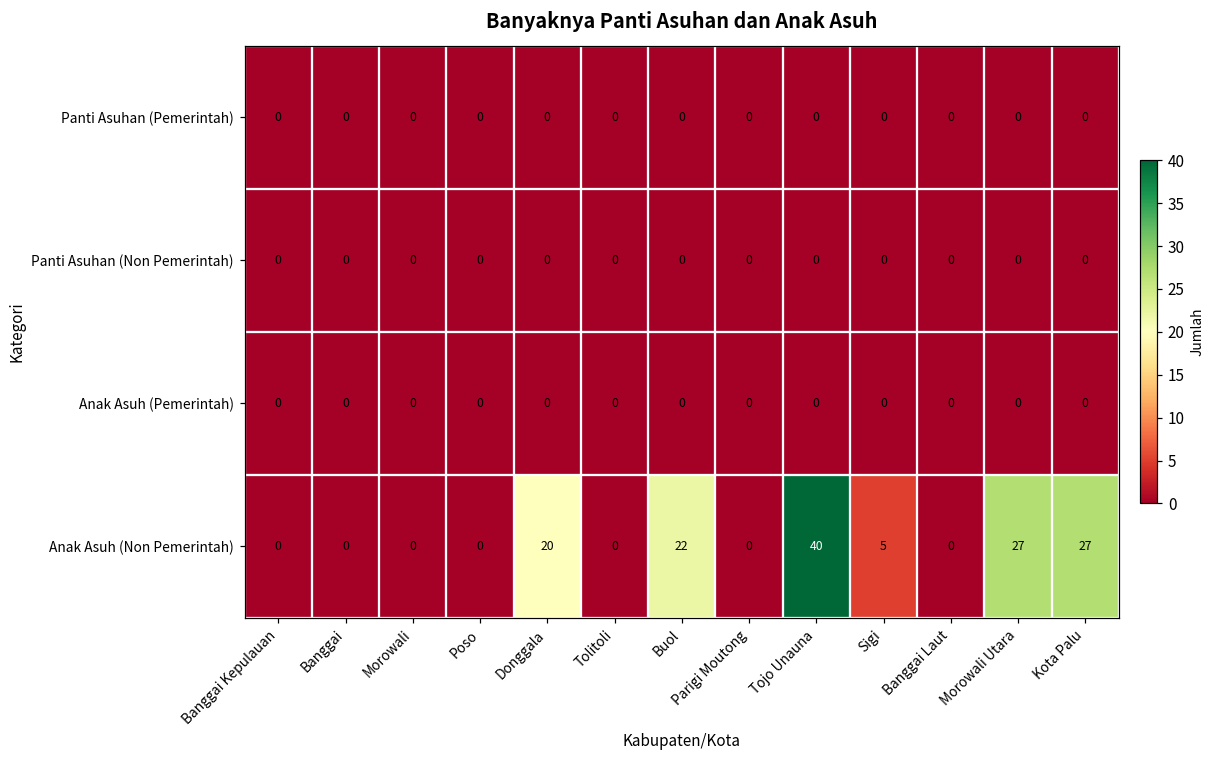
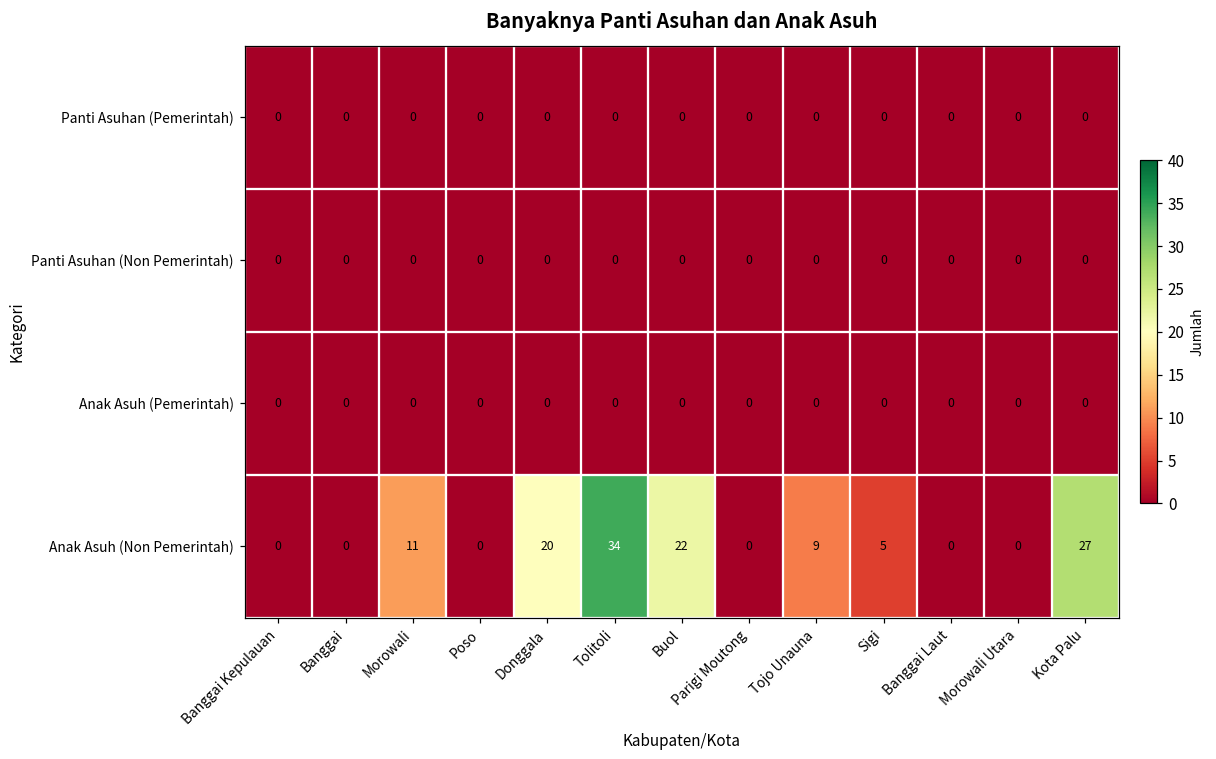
Anak Asuh (Non Pemerintah), Morowali: 0 -> 11
Anak Asuh (Non Pemerintah), Tolitoli: 0 -> 34
Anak Asuh (Non Pemerintah), Tojo Unauna: 40 -> 9
Anak Asuh (Non Pemerintah), Morowali Utara: 27 -> 0
